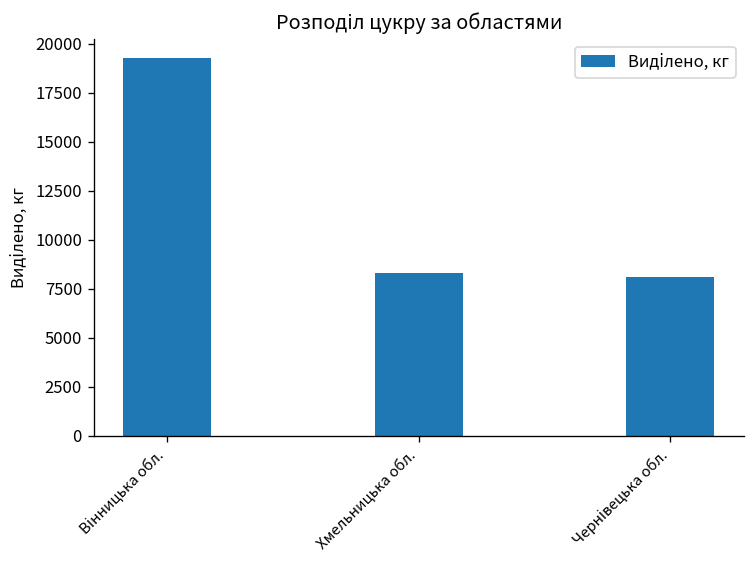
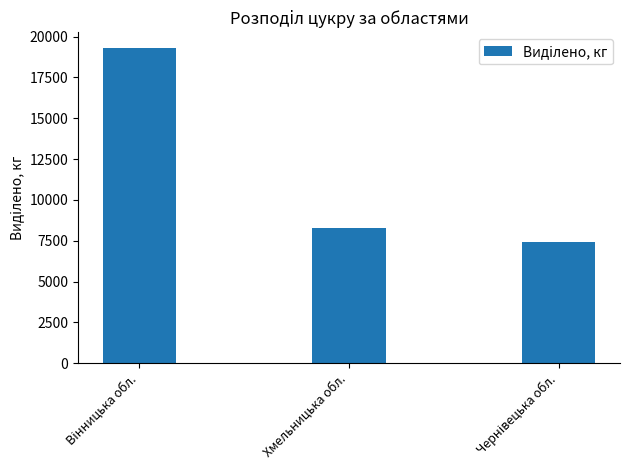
Чернівецька обл.: 8100 -> 7500
